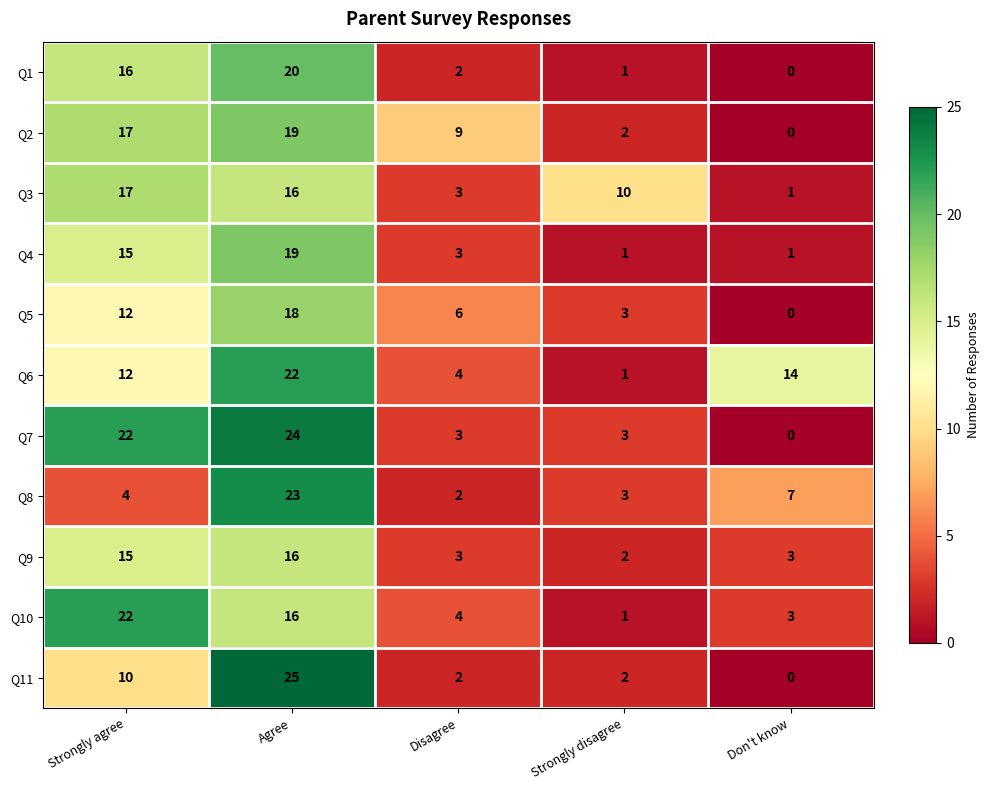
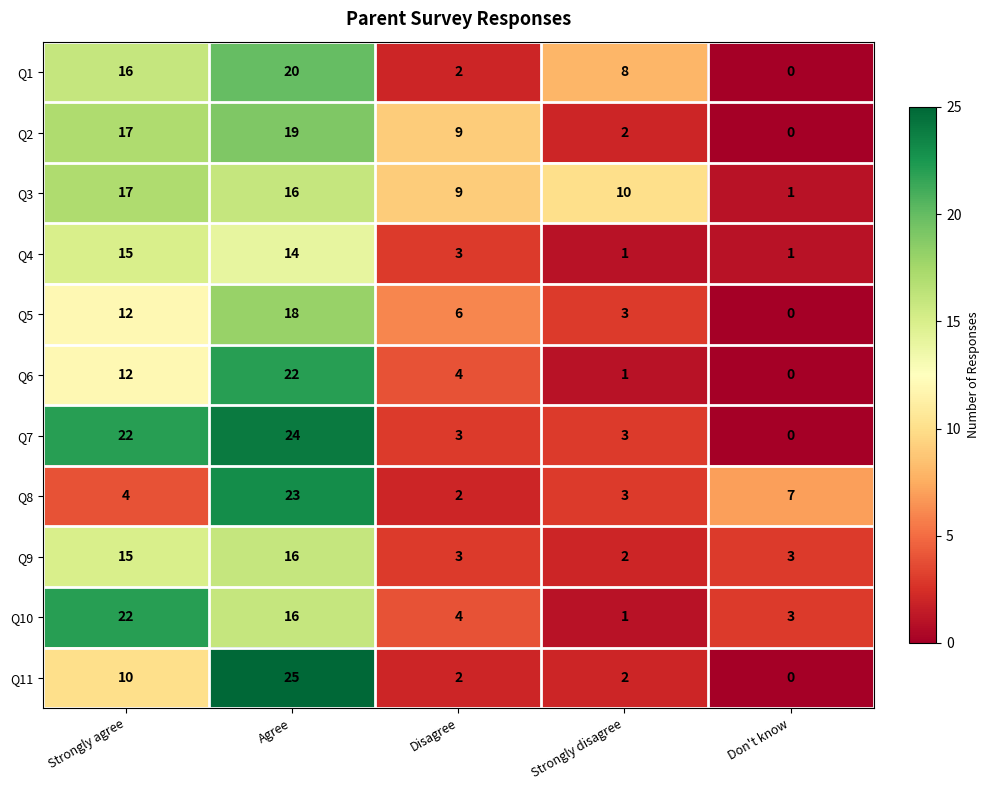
Q1, Strongly disagree: 1 -> 8
Q3, Disagree: 3 -> 9
Q4, Agree: 19 -> 14
Q6, Don't know: 14 -> 0
